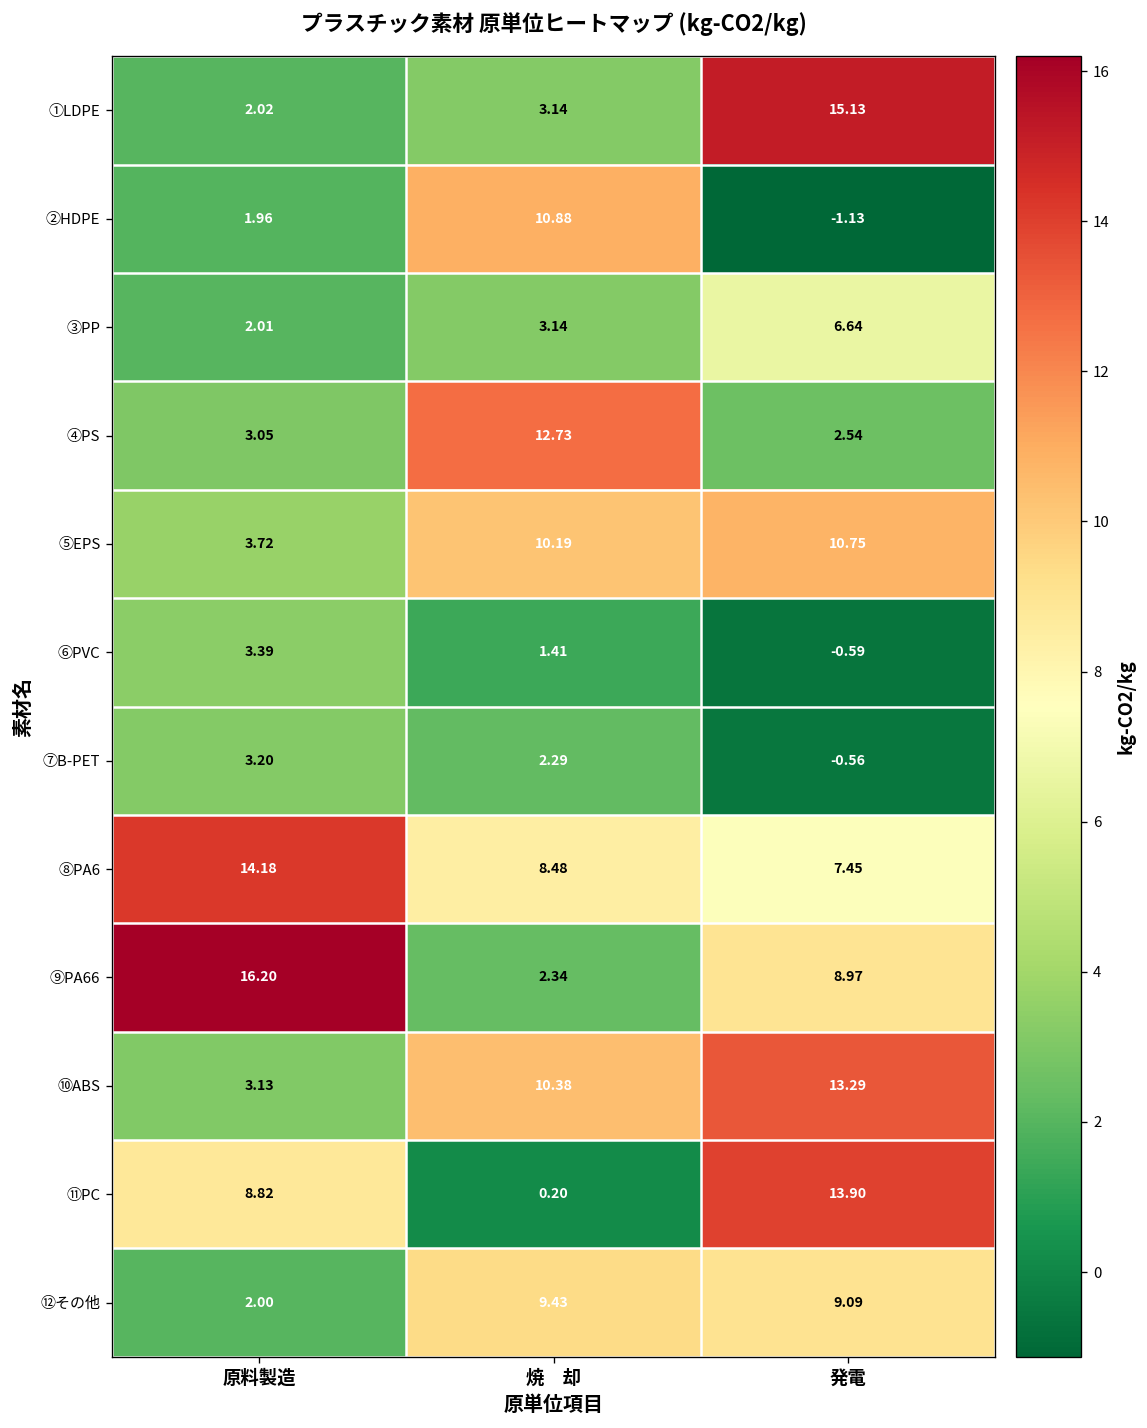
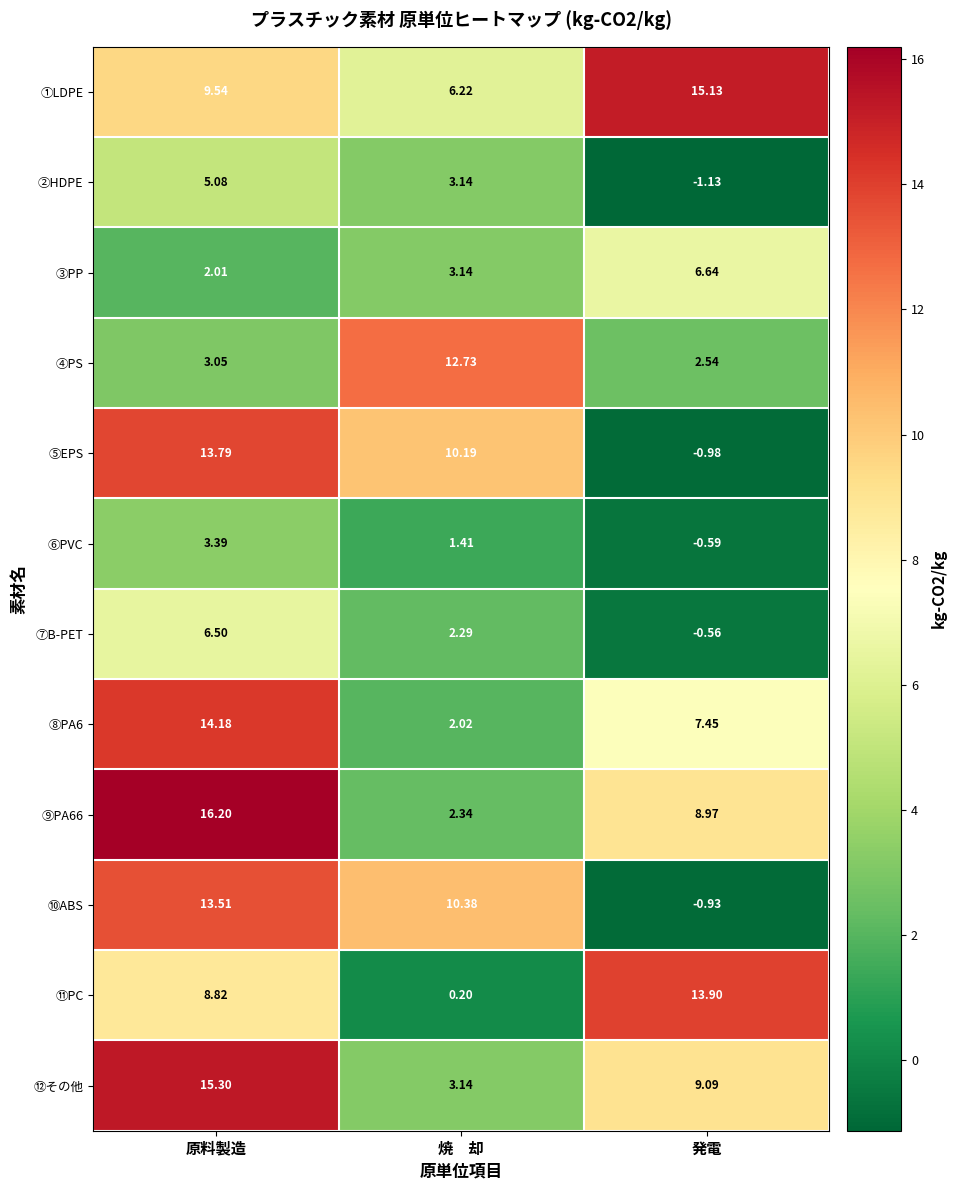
①LDPE, 原料製造: 2.02 -> 9.54
①LDPE, 焼 却: 3.14 -> 6.22
②HDPE, 原料製造: 1.96 -> 5.08
②HDPE, 焼 却: 10.88 -> 3.14
⑤EPS, 原料製造: 3.72 -> 13.79
⑤EPS, 発電: 10.75 -> -0.98
⑦B-PET, 原料製造: 3.20 -> 6.50
⑧PA6, 焼 却: 8.48 -> 2.02
⑩ABS, 原料製造: 3.13 -> 13.51
⑩ABS, 発電: 13.29 -> -0.93
⑫その他, 原料製造: 2.00 -> 15.30
⑫その他, 焼 却: 9.43 -> 3.14
